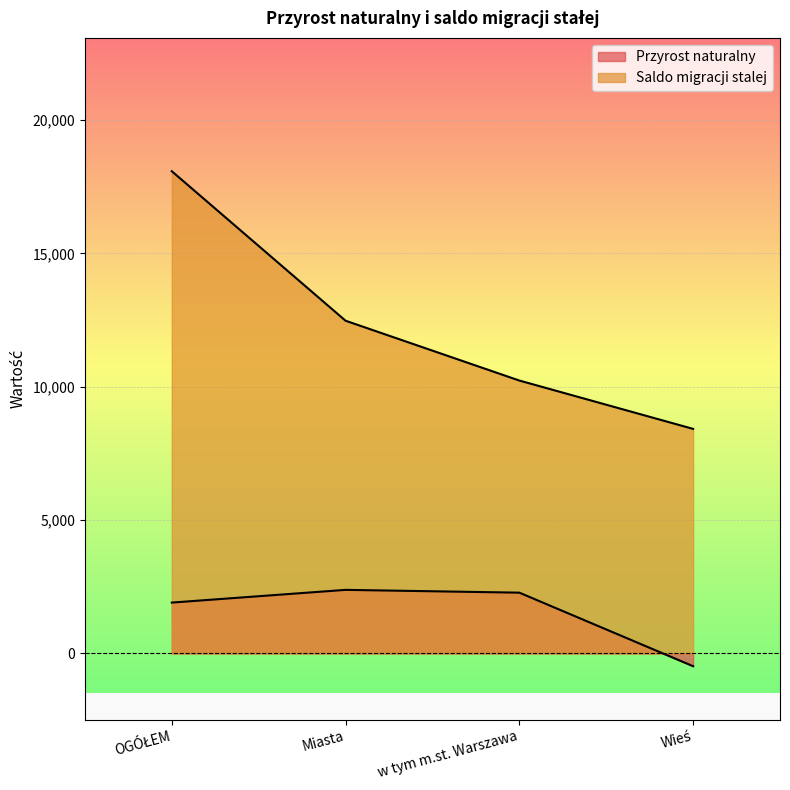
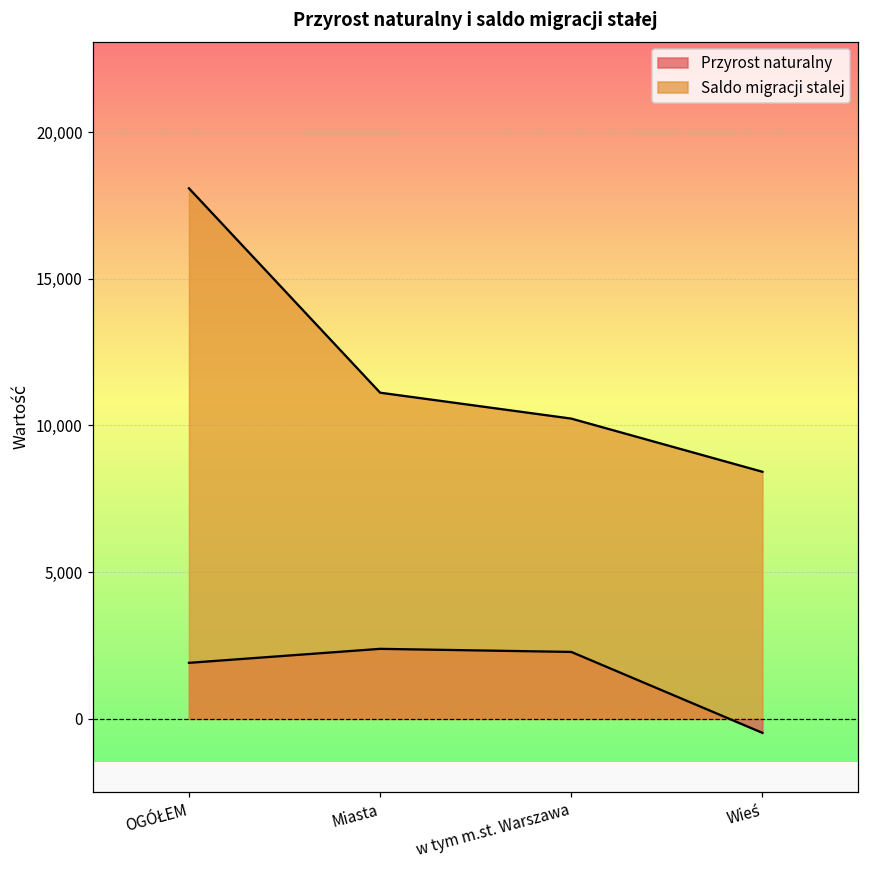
Saldo migracji stalej, Miasta: 12,500 -> 11,100
